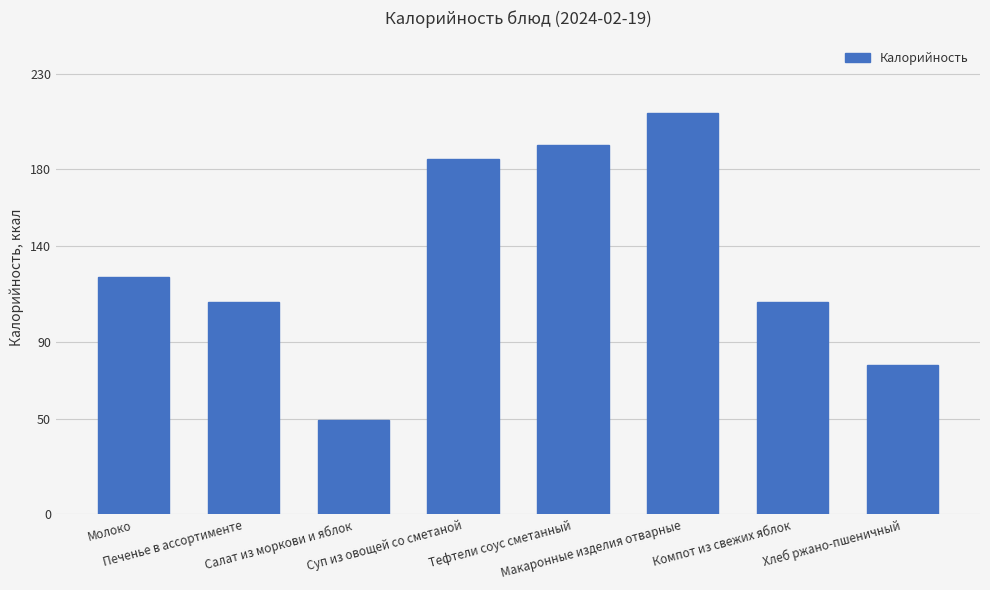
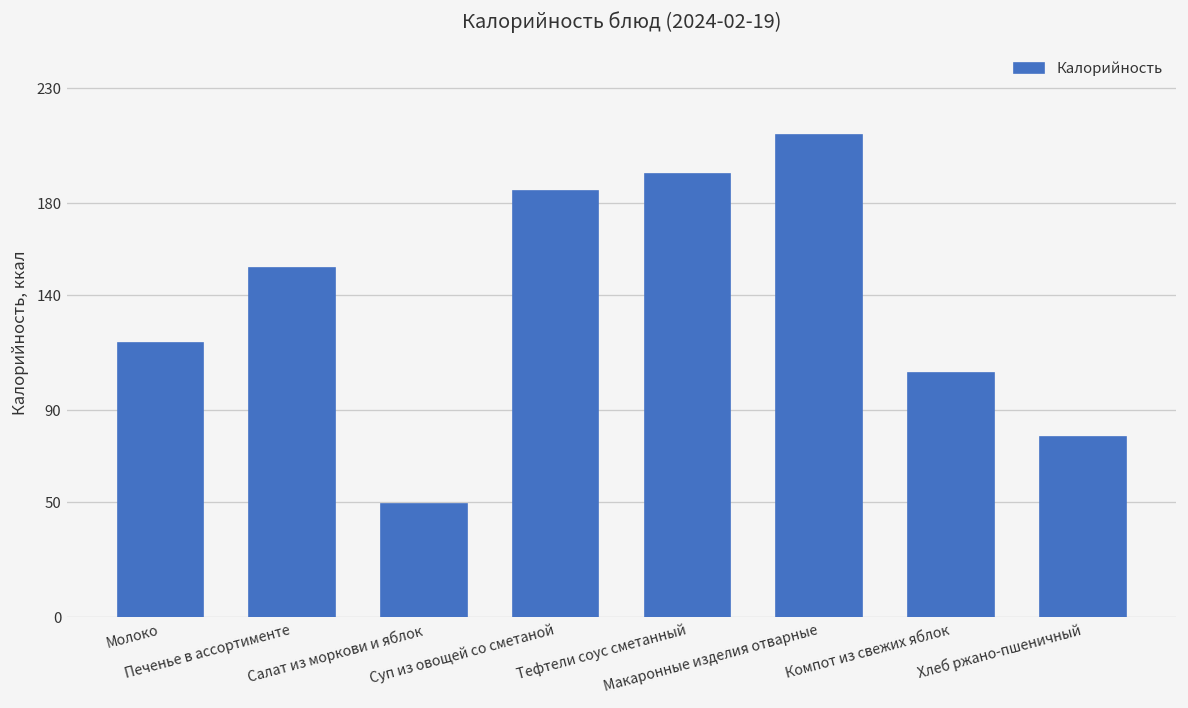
Молоко: 124 -> 120
Печенье в ассортименте: 111 -> 152
Компот из свежих яблок: 111 -> 106
